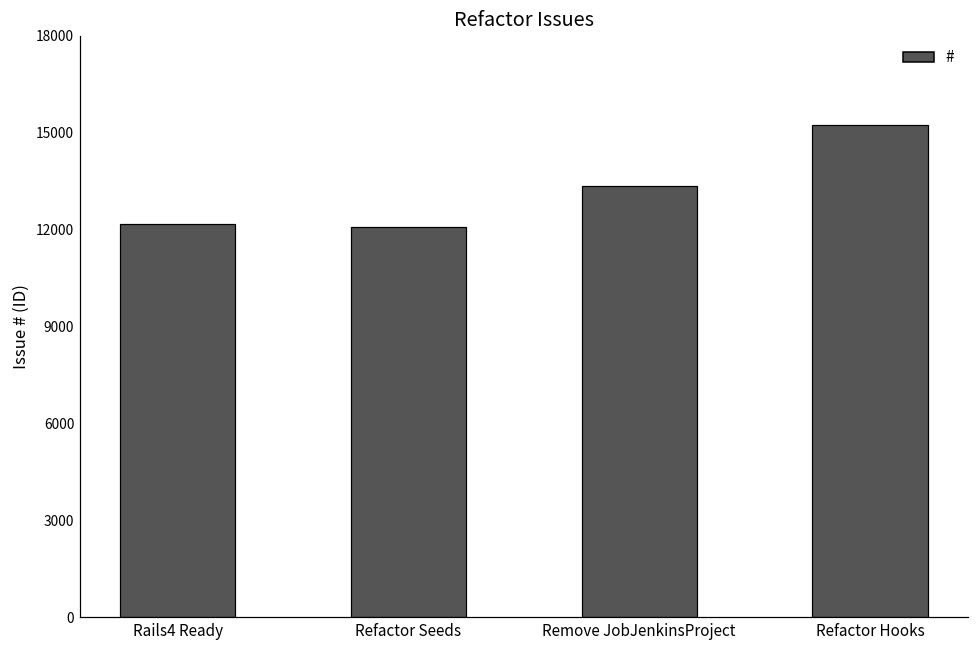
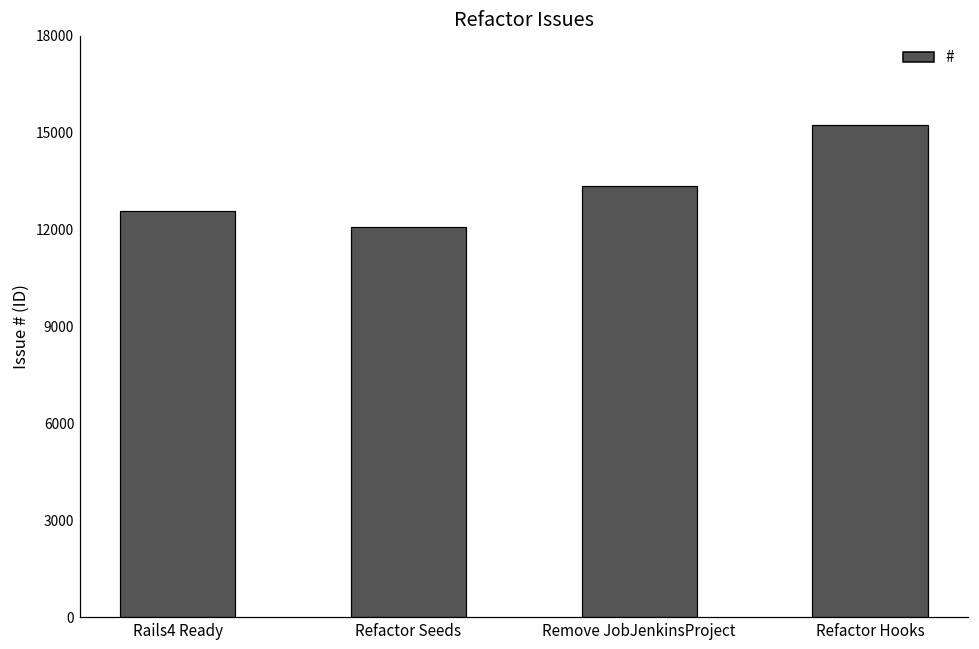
Rails4 Ready: 12200 -> 12600
